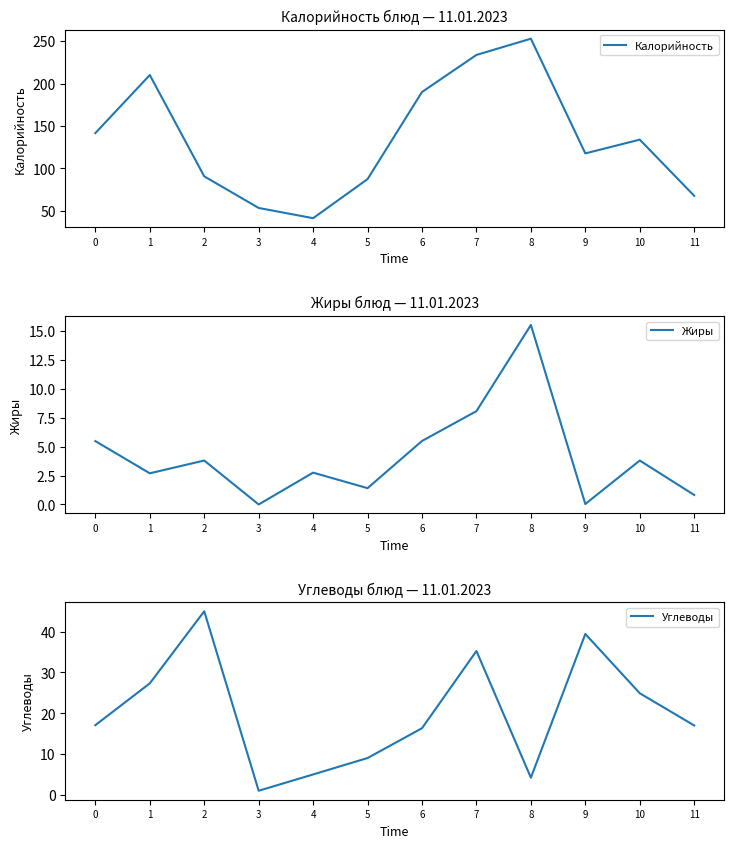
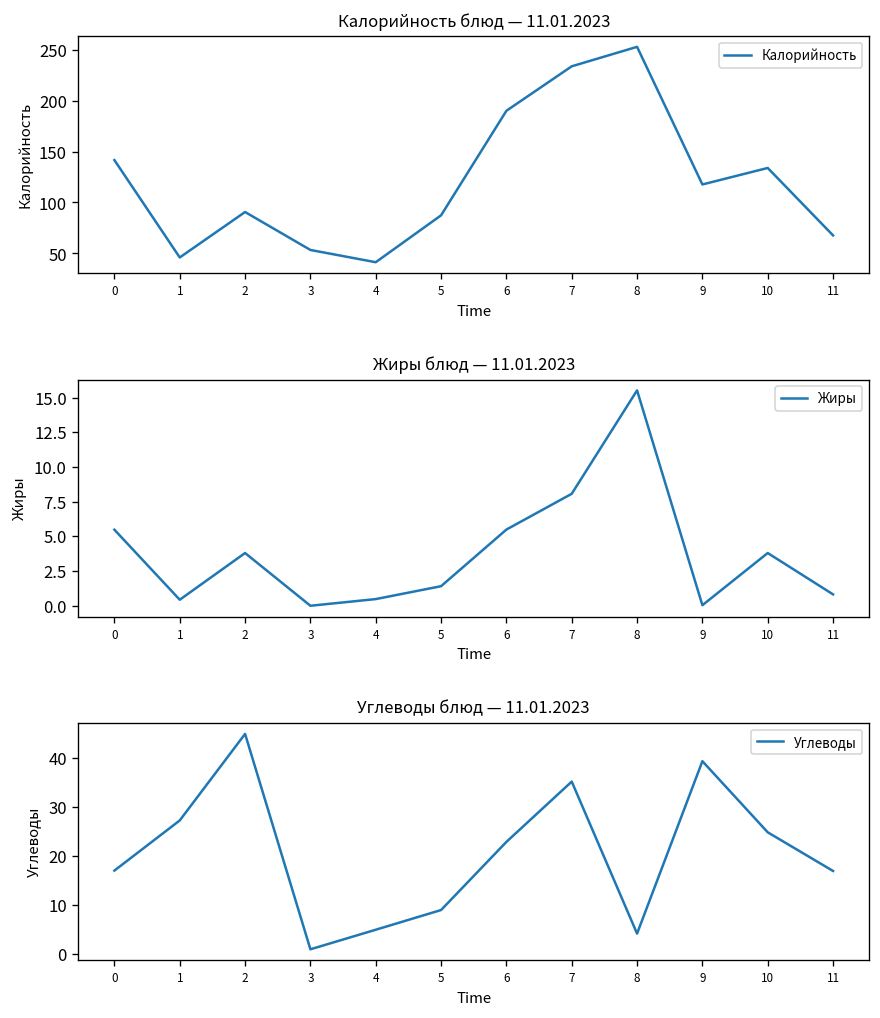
Калорийность блюд — 11.01.2023, 1: 210 -> 50
Жиры блюд — 11.01.2023, 1: 2.7 -> 0.4
Жиры блюд — 11.01.2023, 4: 2.8 -> 0.5
Углеводы блюд — 11.01.2023, 6: 16 -> 23
